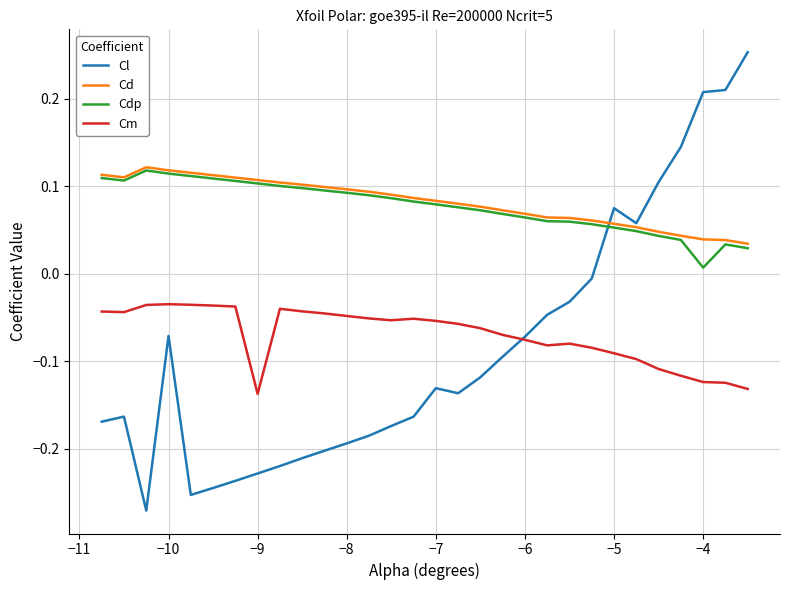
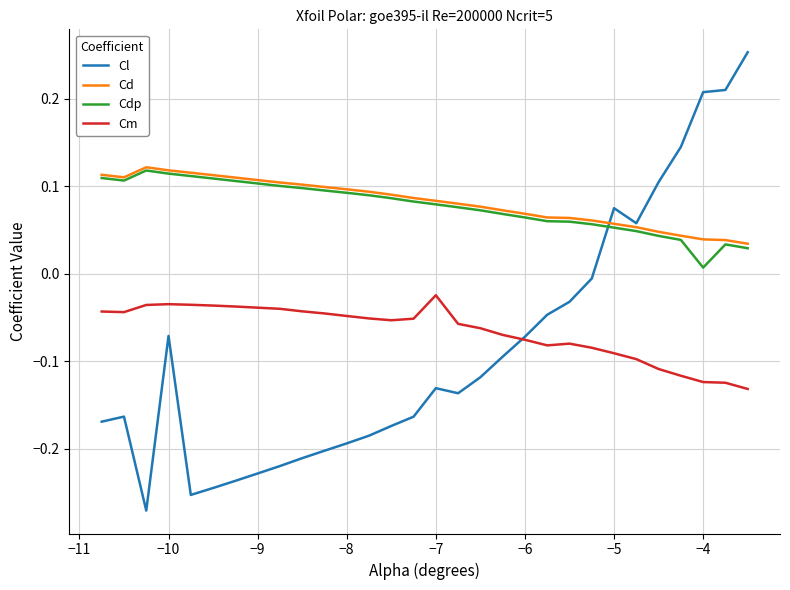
Cm, −9: -0.14 -> -0.04
Cm, −7: -0.05 -> -0.02
